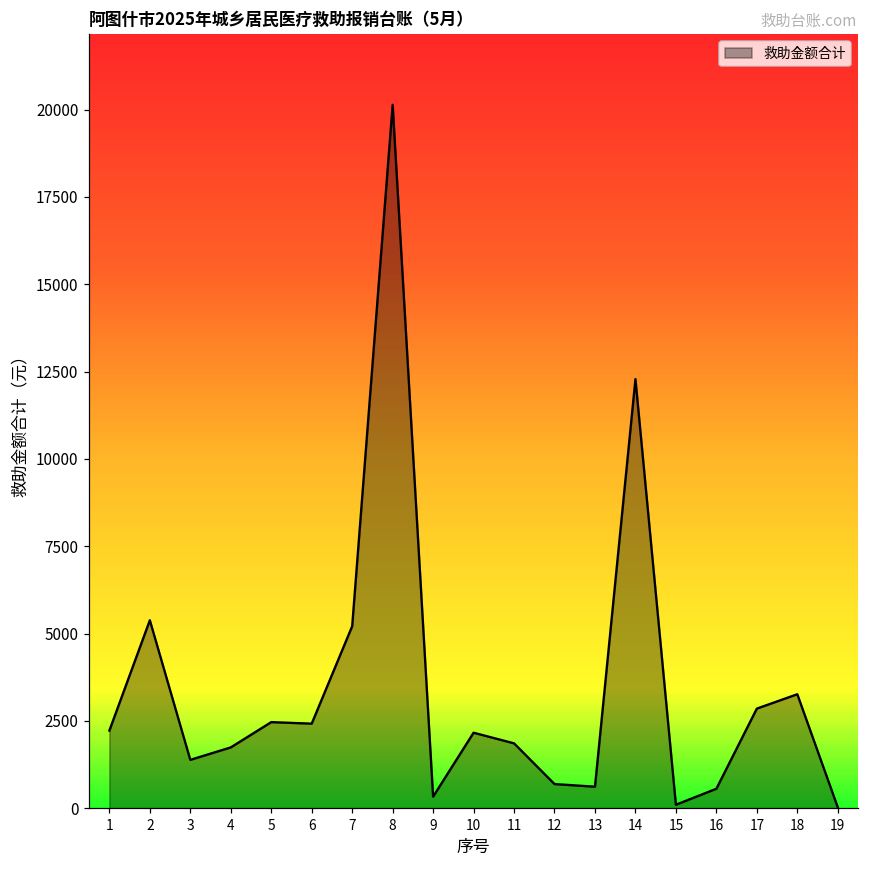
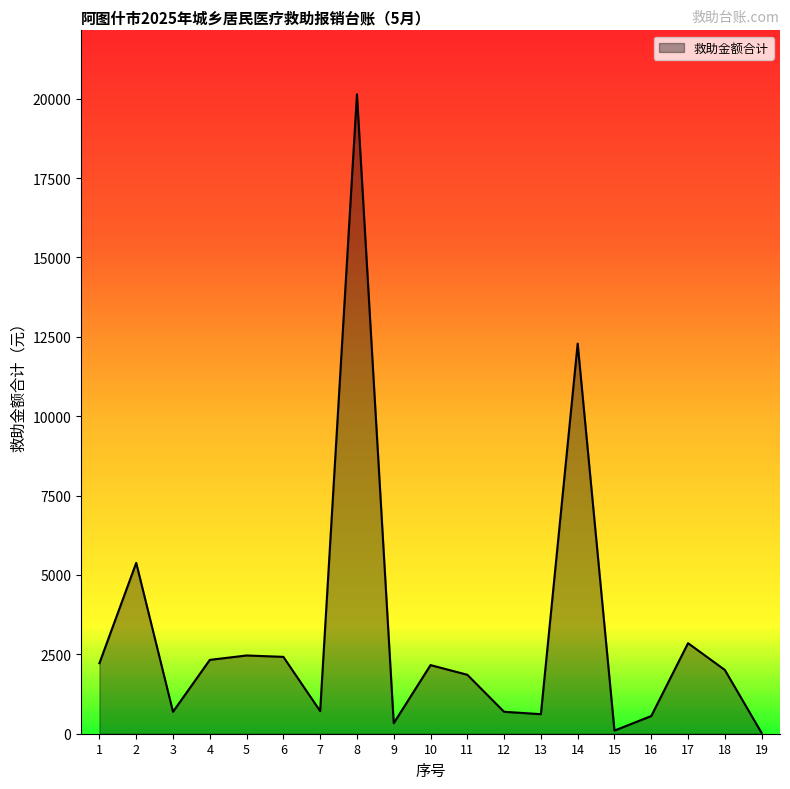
3: 1400 -> 700
4: 1700 -> 2300
7: 5200 -> 700
18: 3300 -> 2000
